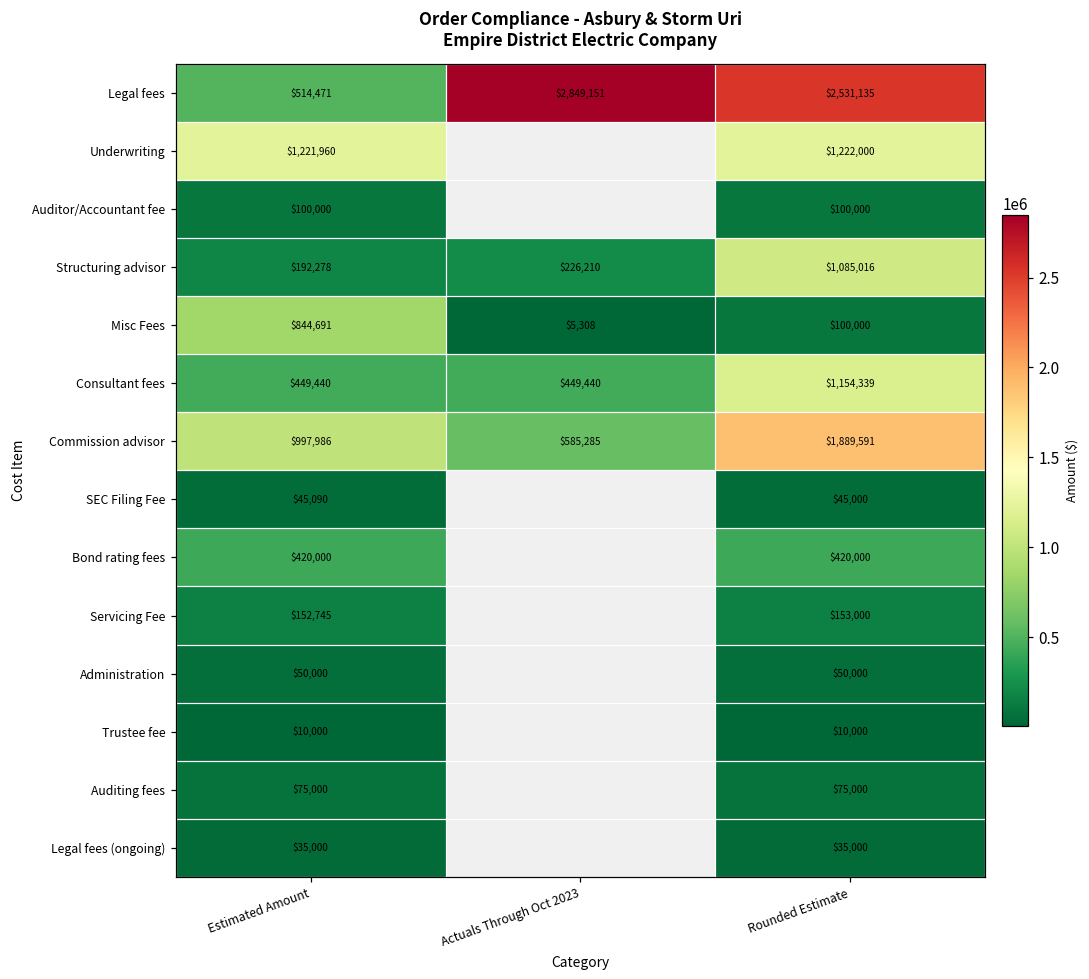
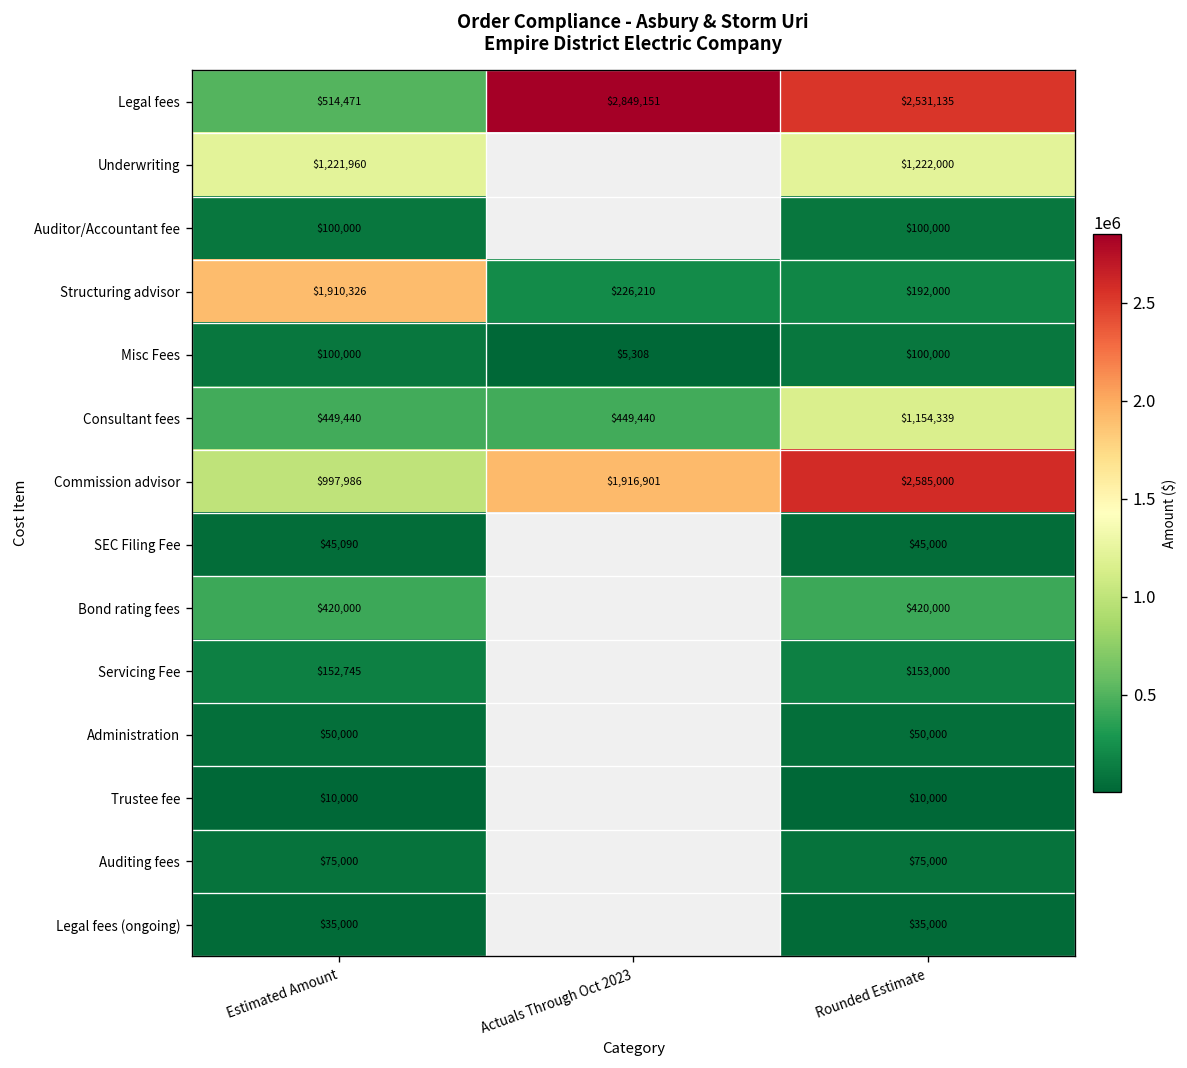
Structuring advisor, Estimated Amount: $192,278 -> $1,910,326
Structuring advisor, Rounded Estimate: $1,085,016 -> $192,000
Misc Fees, Estimated Amount: $844,691 -> $100,000
Commission advisor, Actuals Through Oct 2023: $585,285 -> $1,916,901
Commission advisor, Rounded Estimate: $1,889,591 -> $2,585,000
